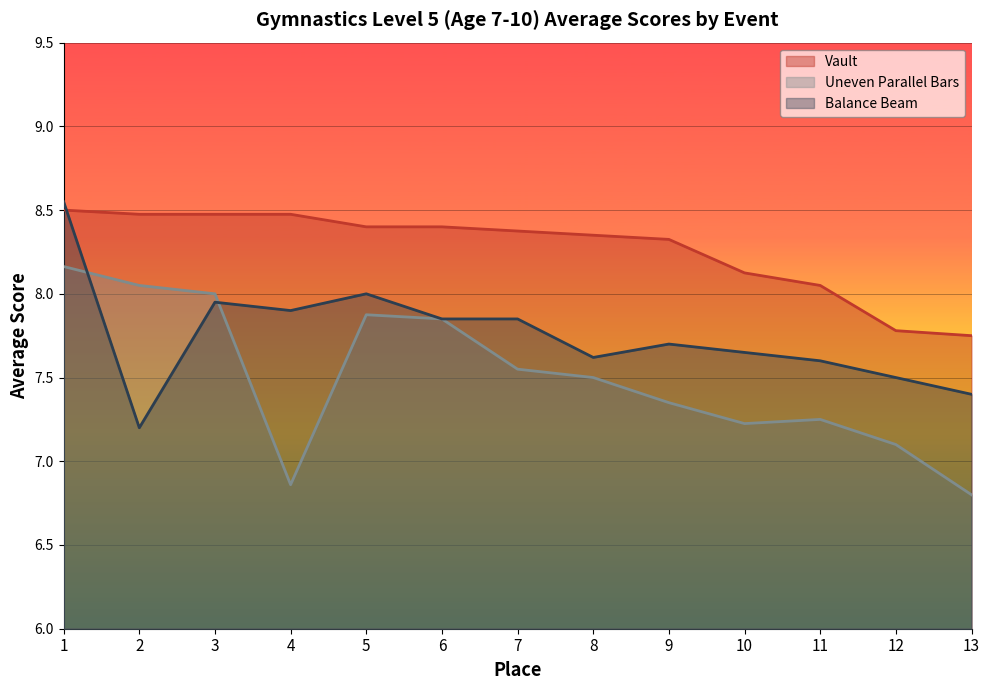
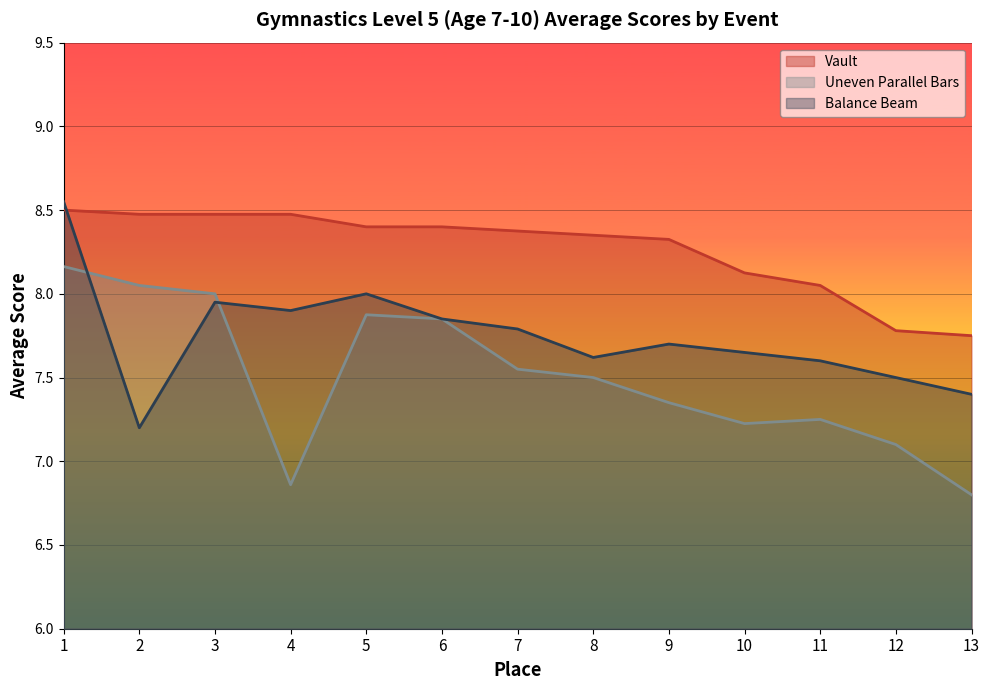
Balance Beam, 7: 7.85 -> 7.79
